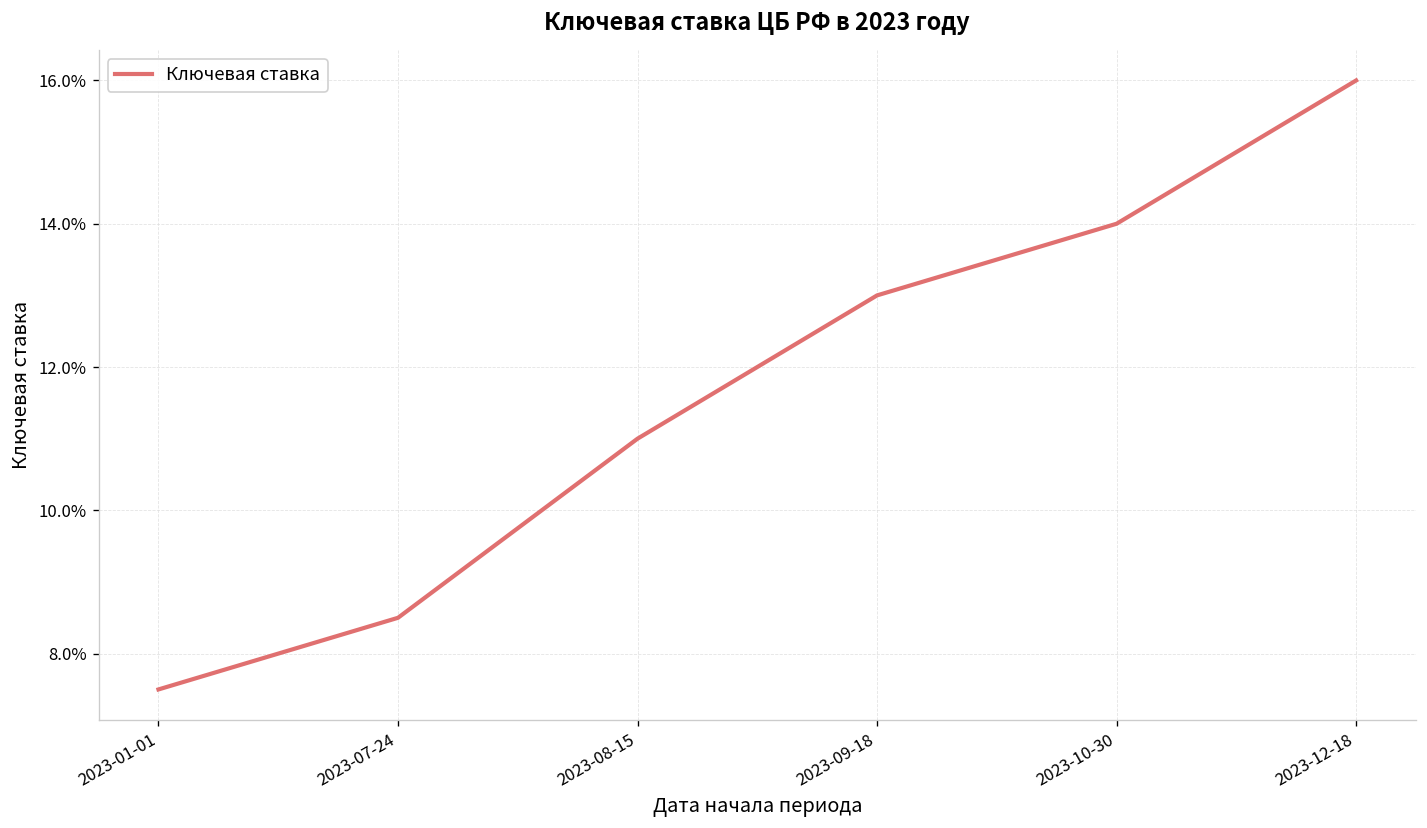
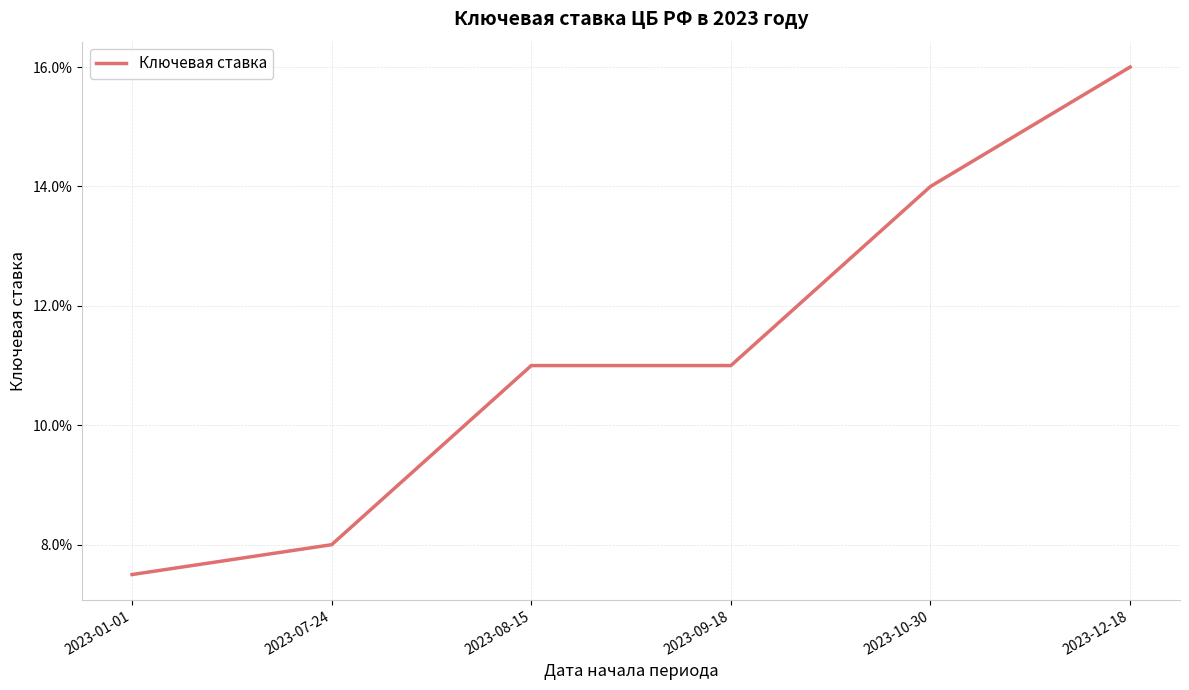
2023-07-24: 8.5% -> 8.0%
2023-09-18: 13.0% -> 11.0%
